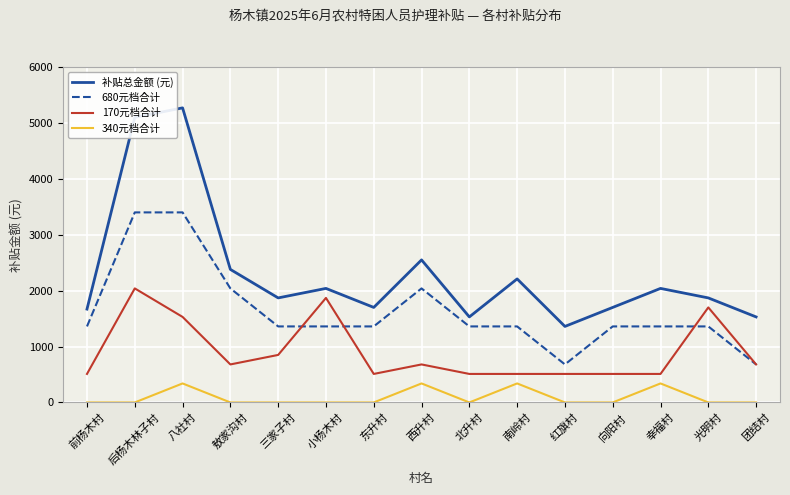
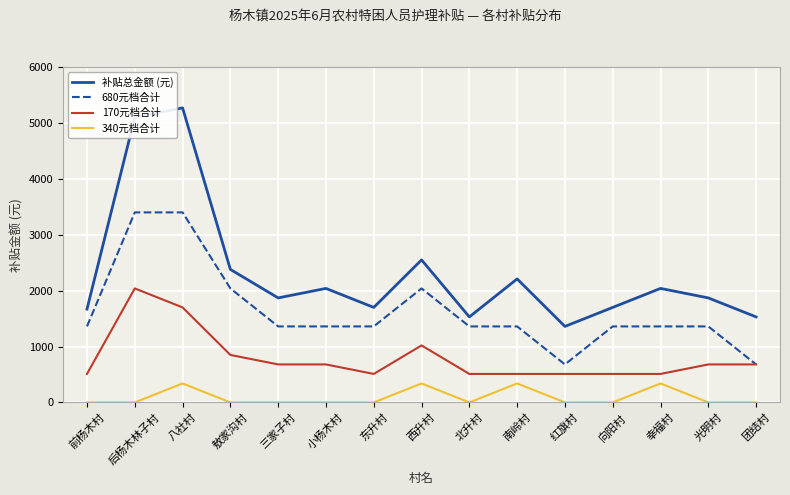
170元档合计, 八社村: 1500 -> 1700
170元档合计, 敖家沟村: 700 -> 900
170元档合计, 三家子村: 900 -> 700
170元档合计, 小杨木村: 1900 -> 700
170元档合计, 西升村: 700 -> 1000
170元档合计, 光明村: 1700 -> 700
